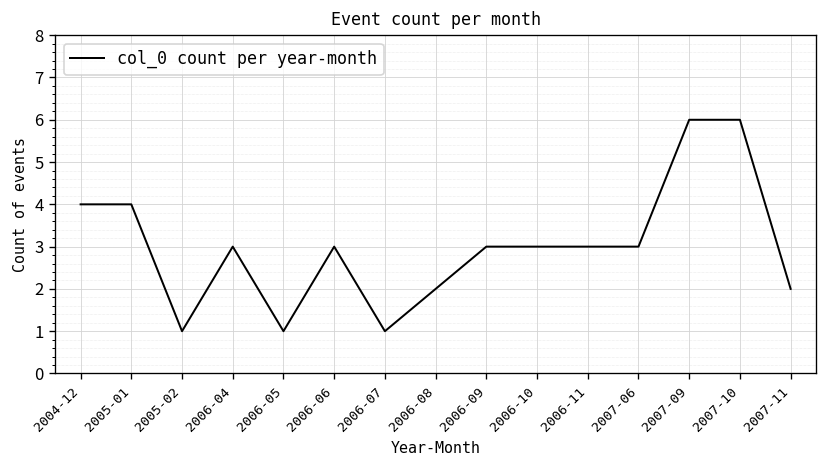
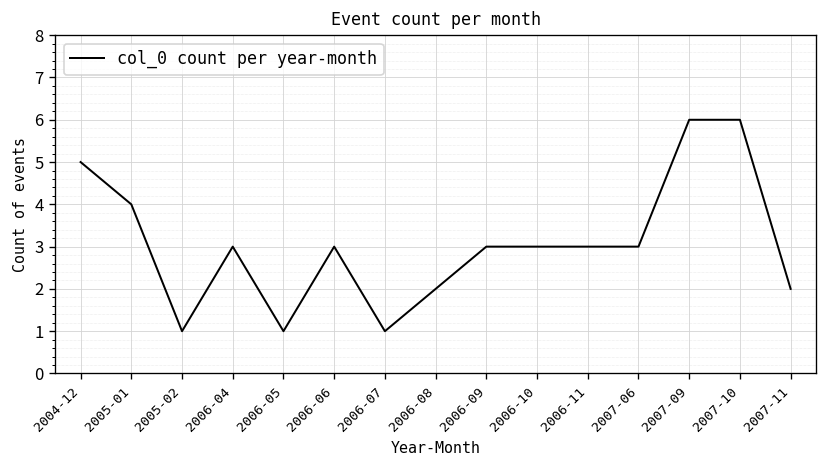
2004-12: 4 -> 5
